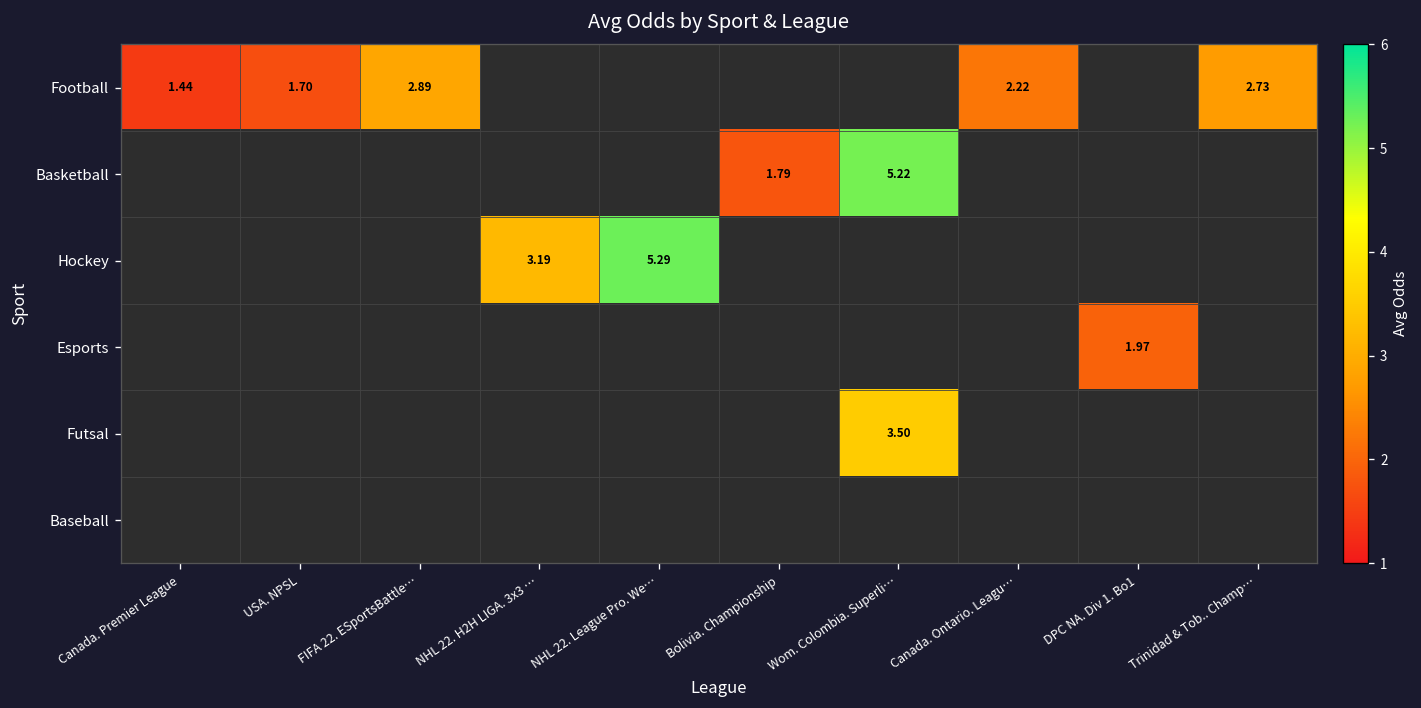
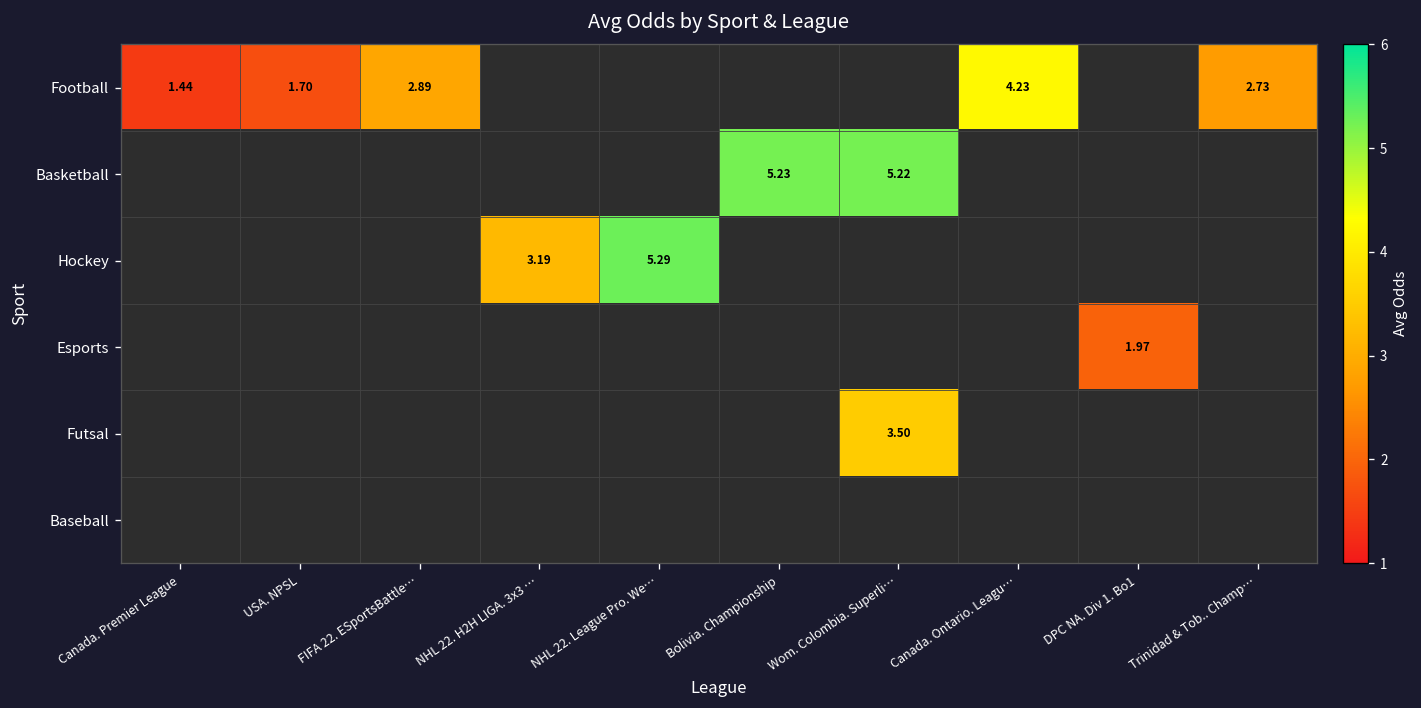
Football, Canada. Ontario. Leagu…: 2.22 -> 4.23
Basketball, Bolivia. Championship: 1.79 -> 5.23
